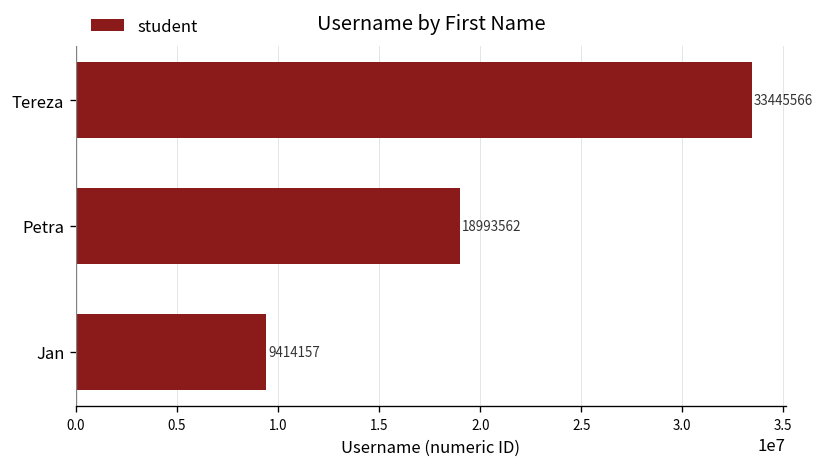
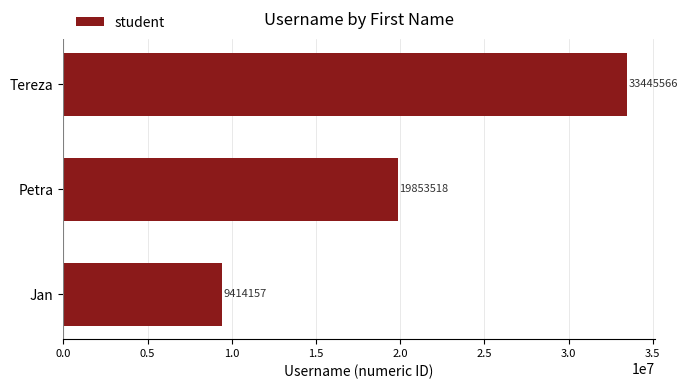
Petra: 18993562 -> 19853518
